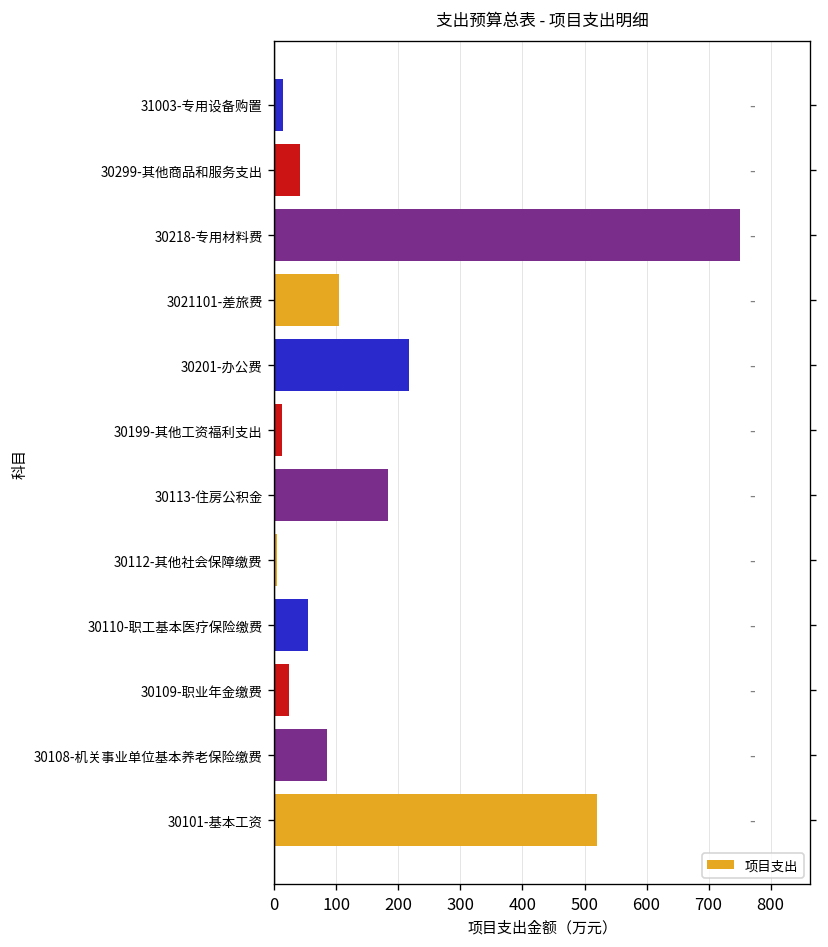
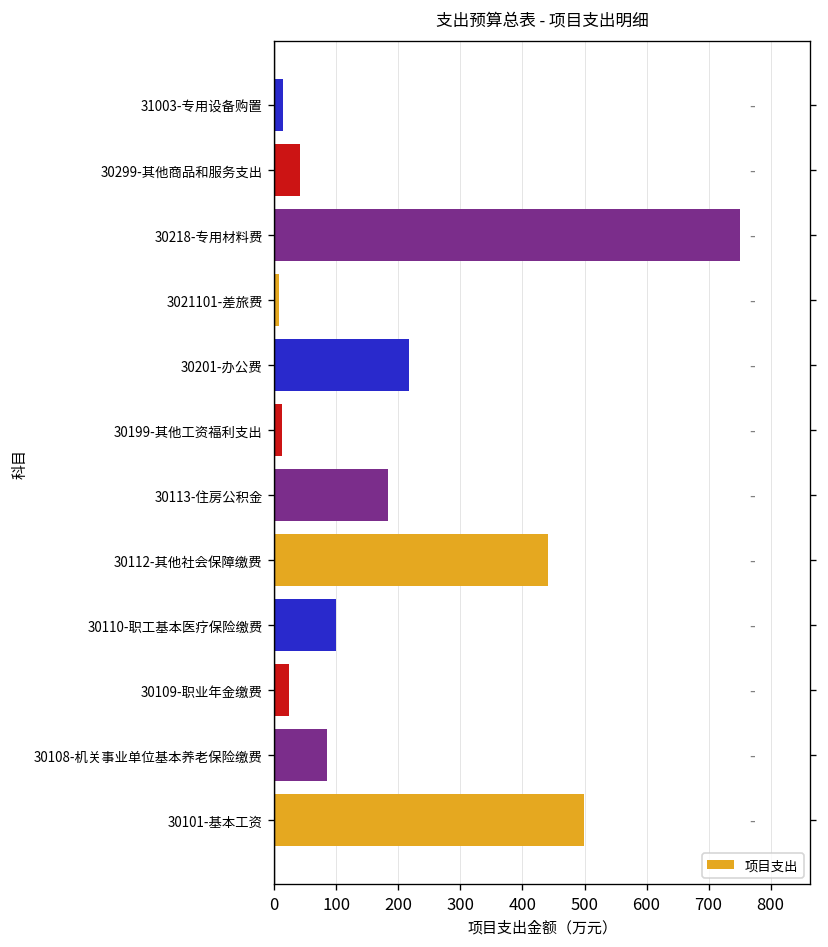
3021101-差旅费: 100 -> 10
30112-其他社会保障缴费: 0 -> 440
30110-职工基本医疗保险缴费: 60 -> 100
30101-基本工资: 520 -> 500
